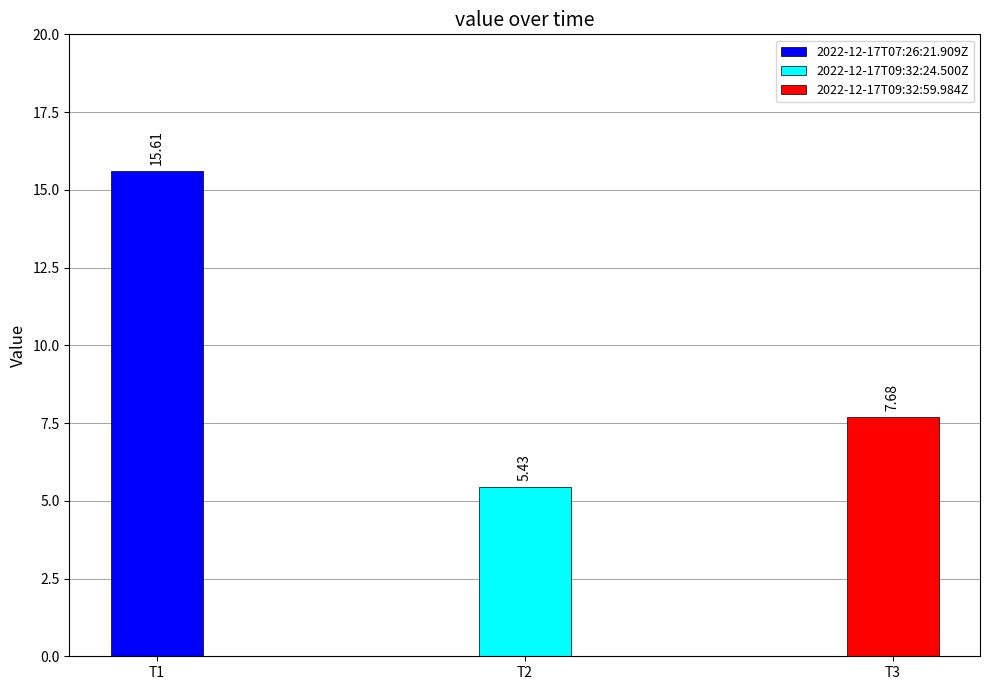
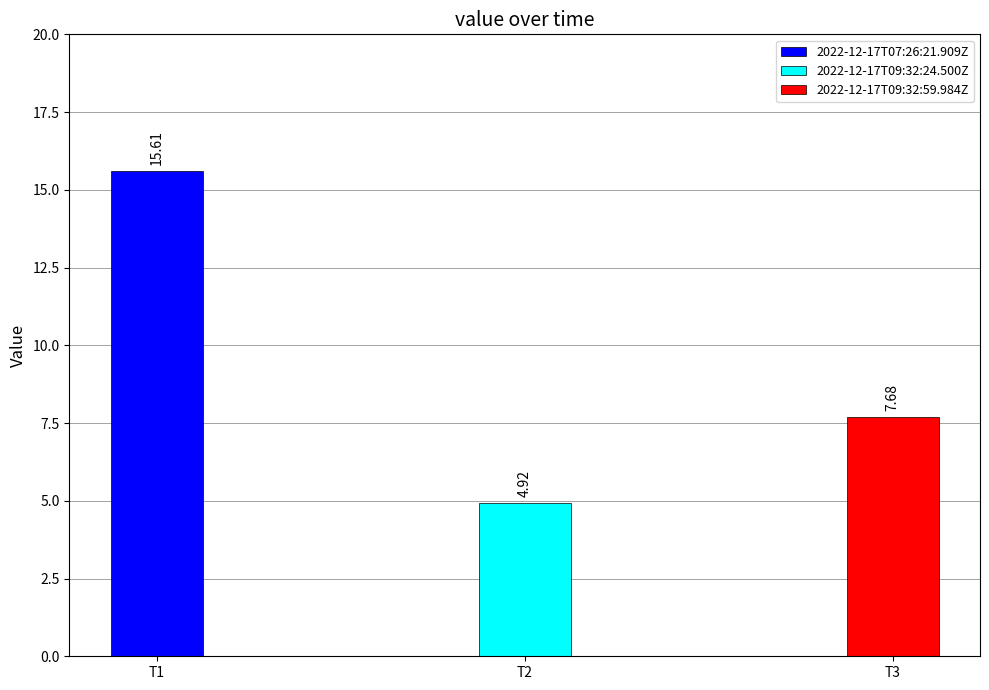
T2: 5.43 -> 4.92
